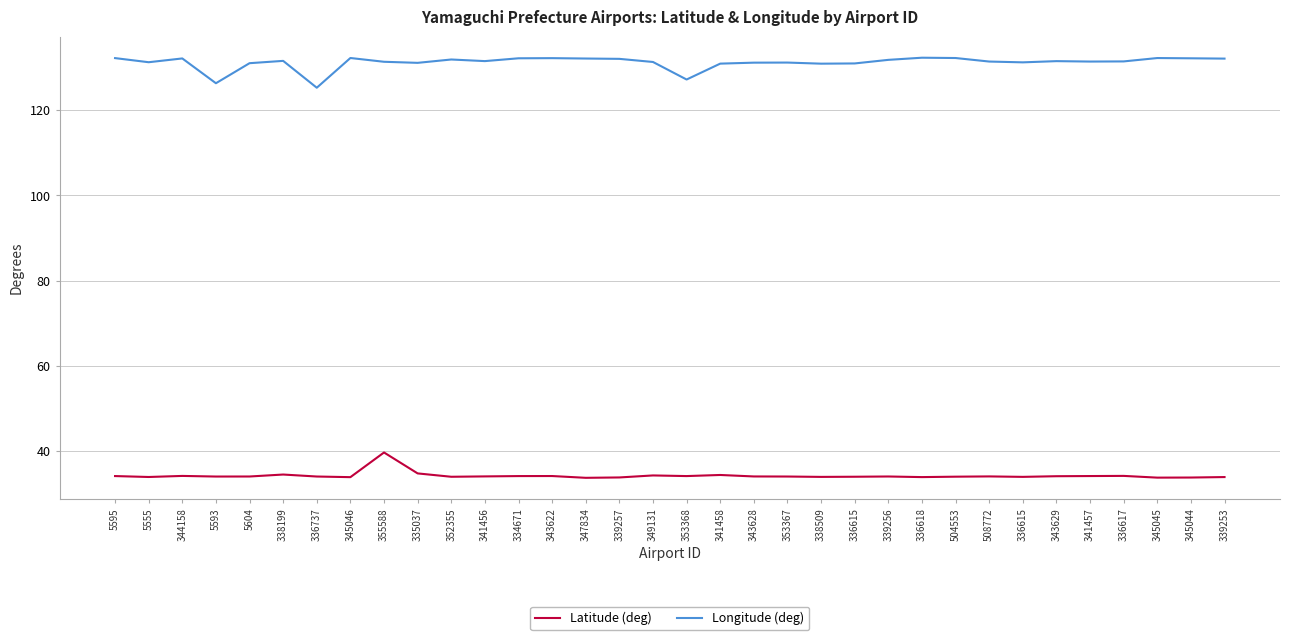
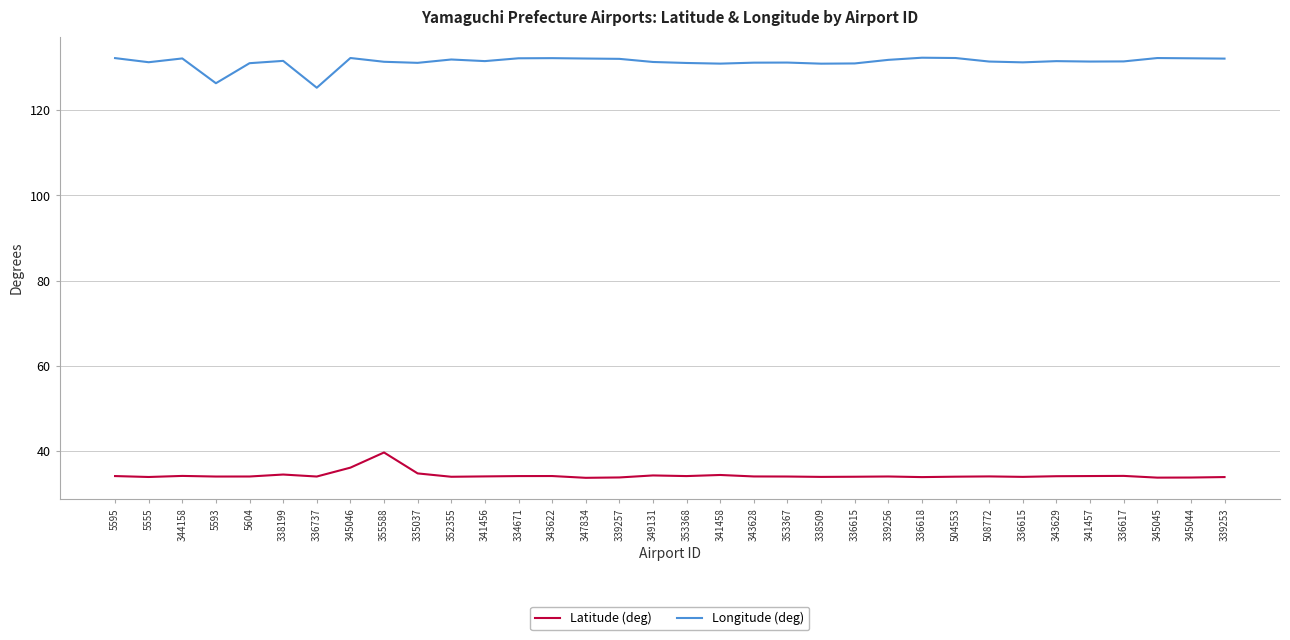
Latitude (deg), 345046: 34 -> 36
Longitude (deg), 353368: 127 -> 131
